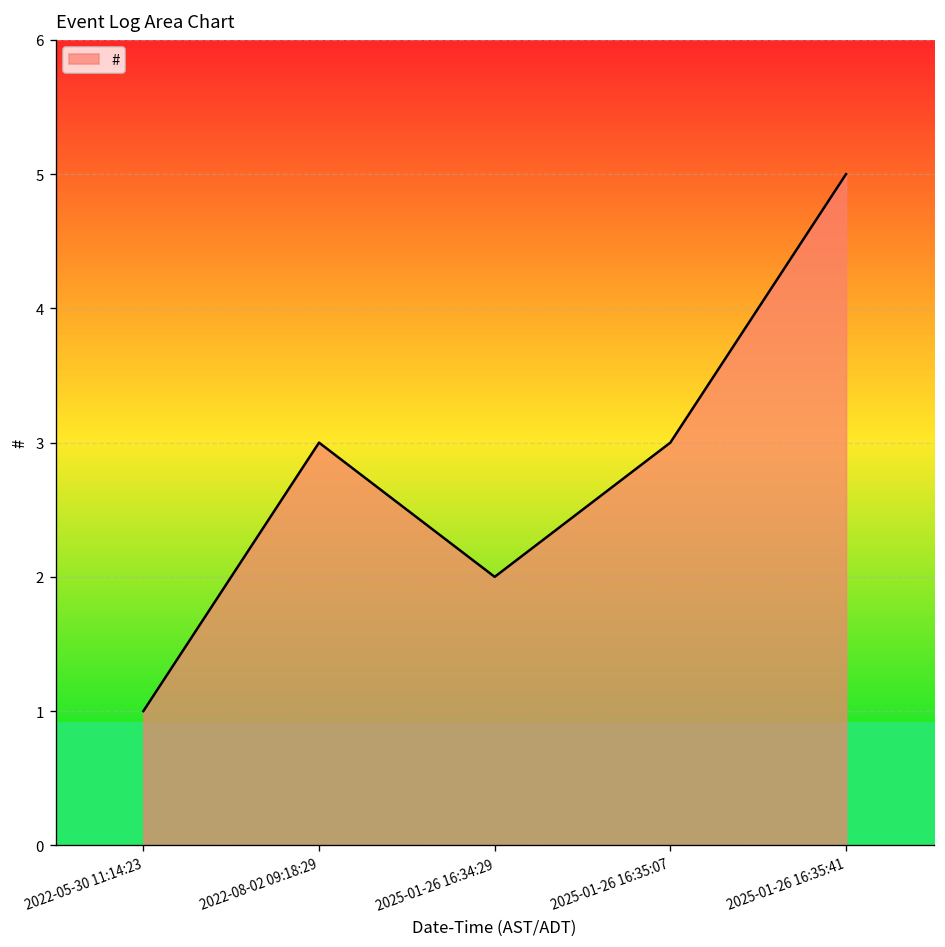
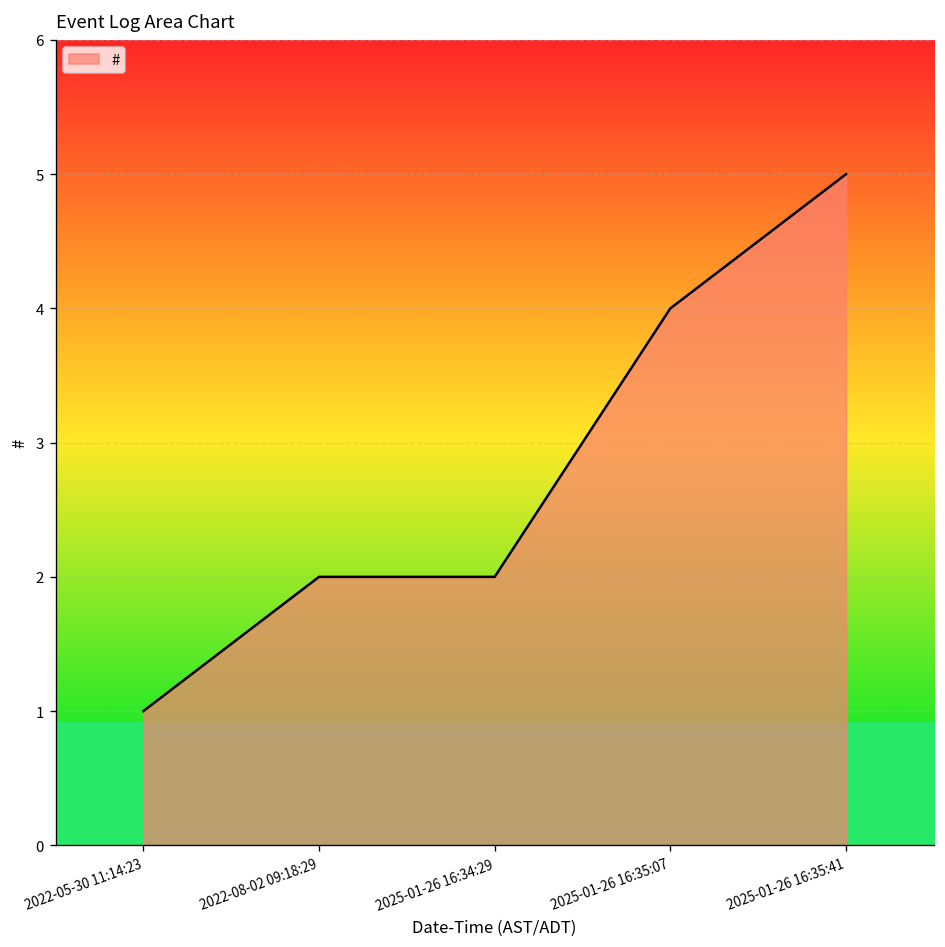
2022-08-02 09:18:29: 3 -> 2
2025-01-26 16:35:07: 3 -> 4
